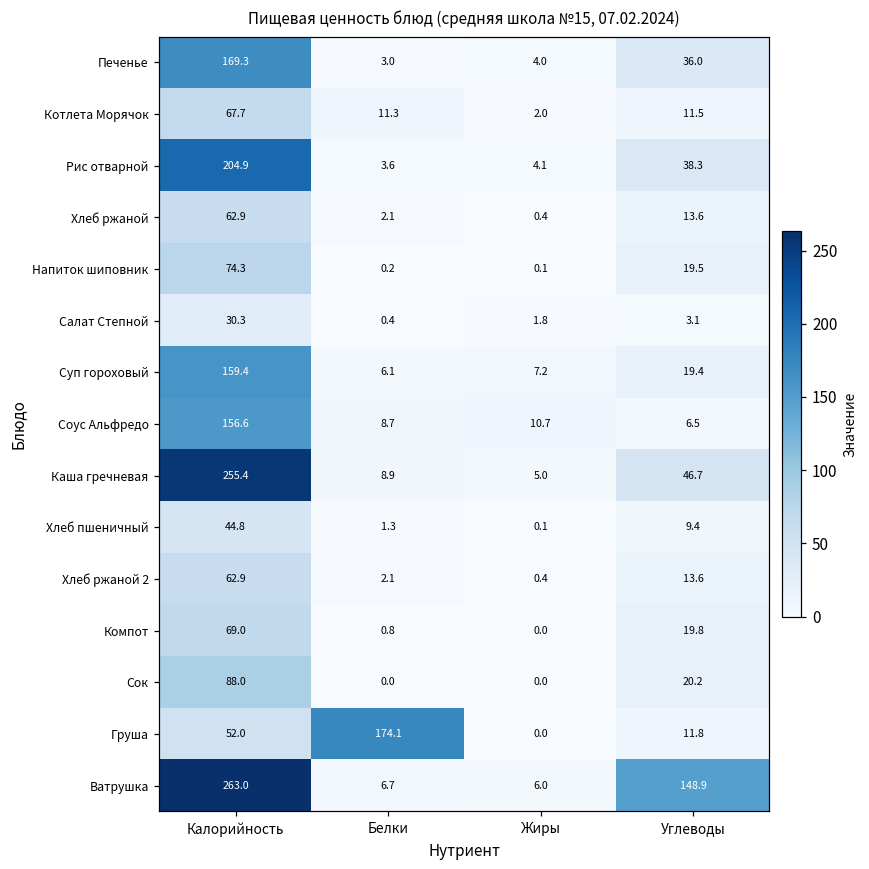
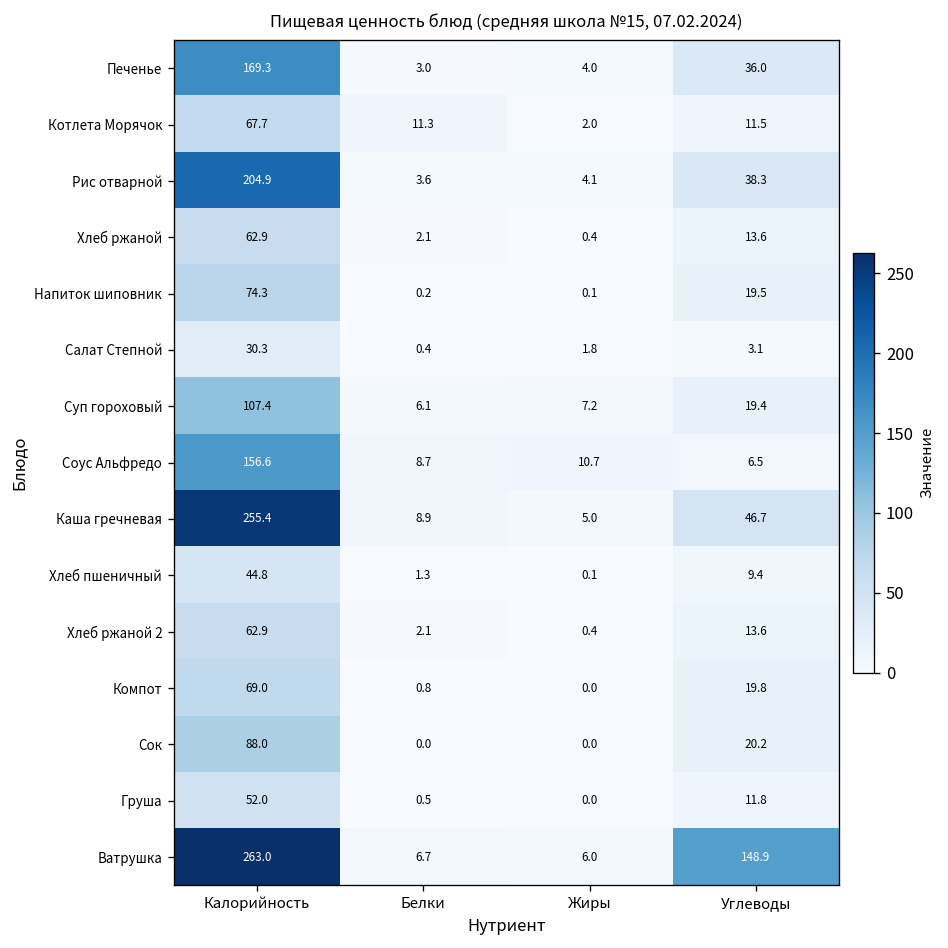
Суп гороховый, Калорийность: 159.4 -> 107.4
Груша, Белки: 174.1 -> 0.5
